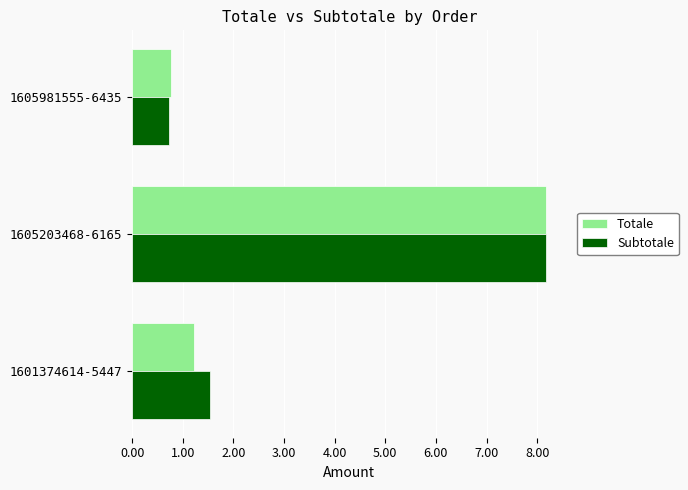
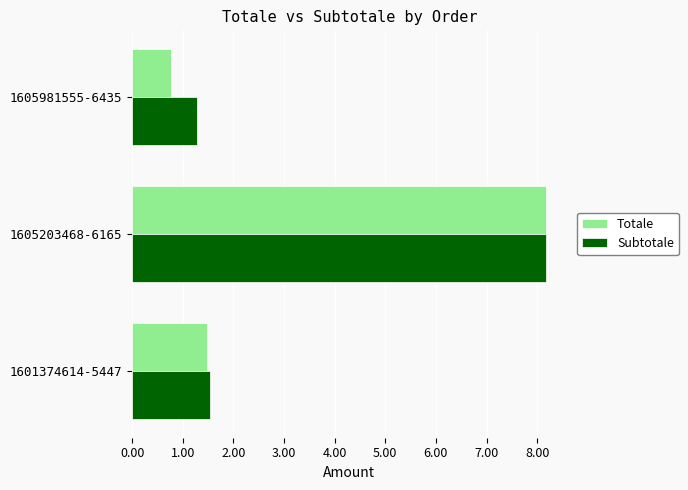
Subtotale, 1605981555-6435: 0.7 -> 1.3
Totale, 1601374614-5447: 1.2 -> 1.5
